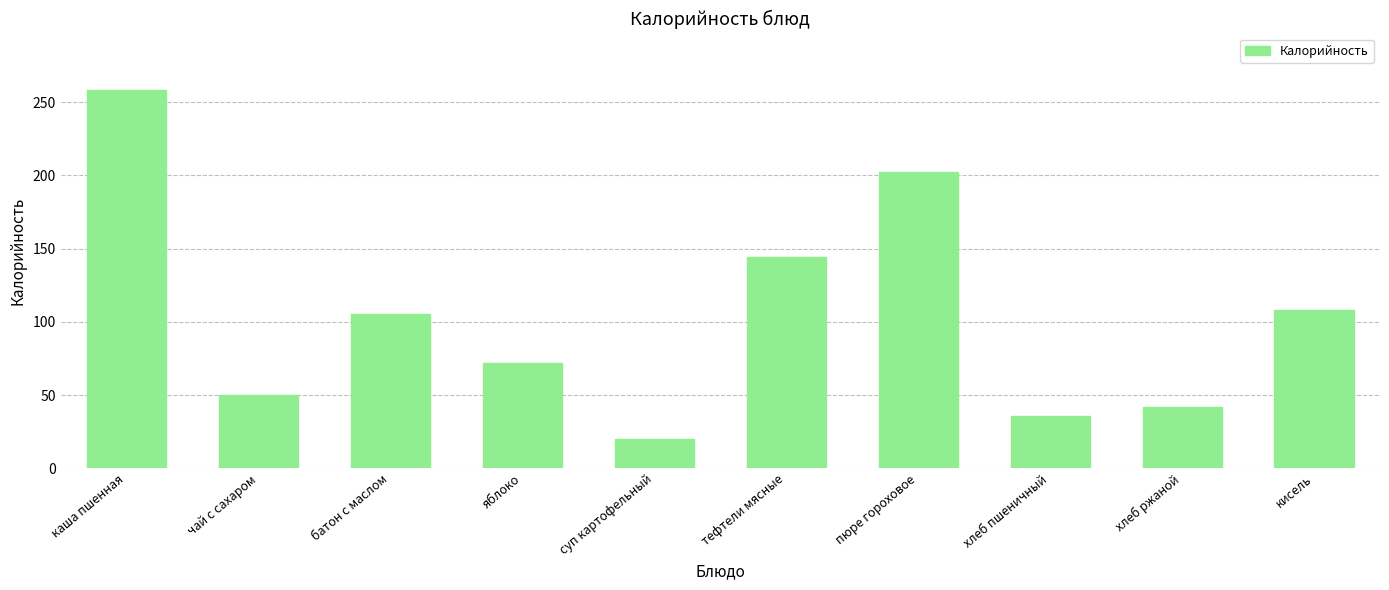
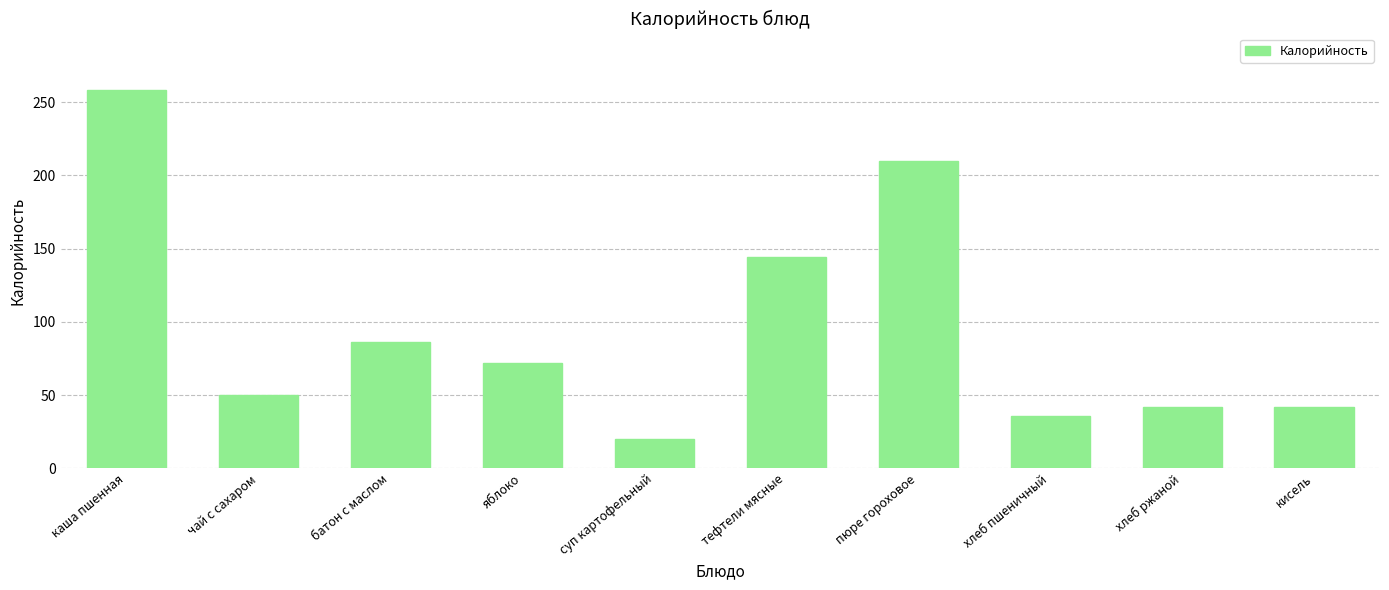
батон с маслом: 105 -> 86
пюре гороховое: 202 -> 210
кисель: 108 -> 42
